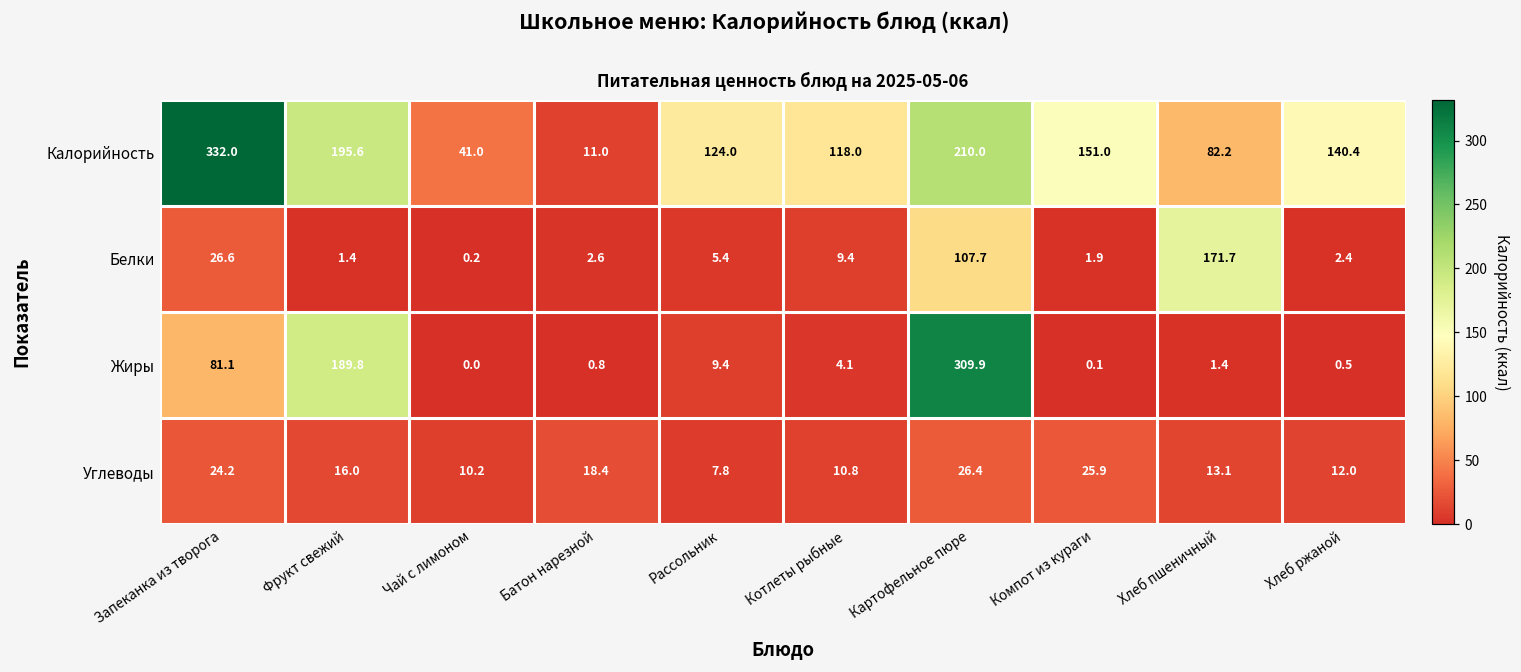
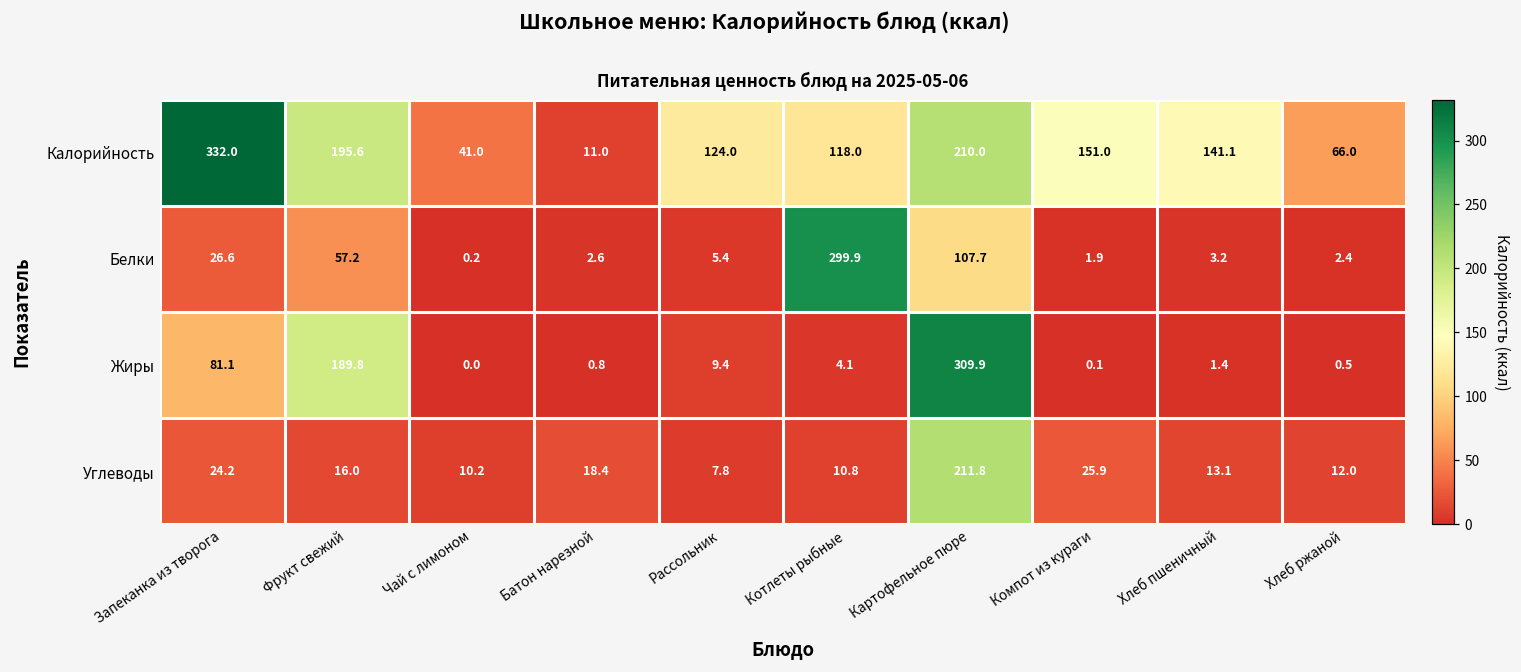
Калорийность, Хлеб пшеничный: 82.2 -> 141.1
Калорийность, Хлеб ржаной: 140.4 -> 66.0
Белки, Фрукт свежий: 1.4 -> 57.2
Белки, Котлеты рыбные: 9.4 -> 299.9
Белки, Хлеб пшеничный: 171.7 -> 3.2
Углеводы, Картофельное пюре: 26.4 -> 211.8
